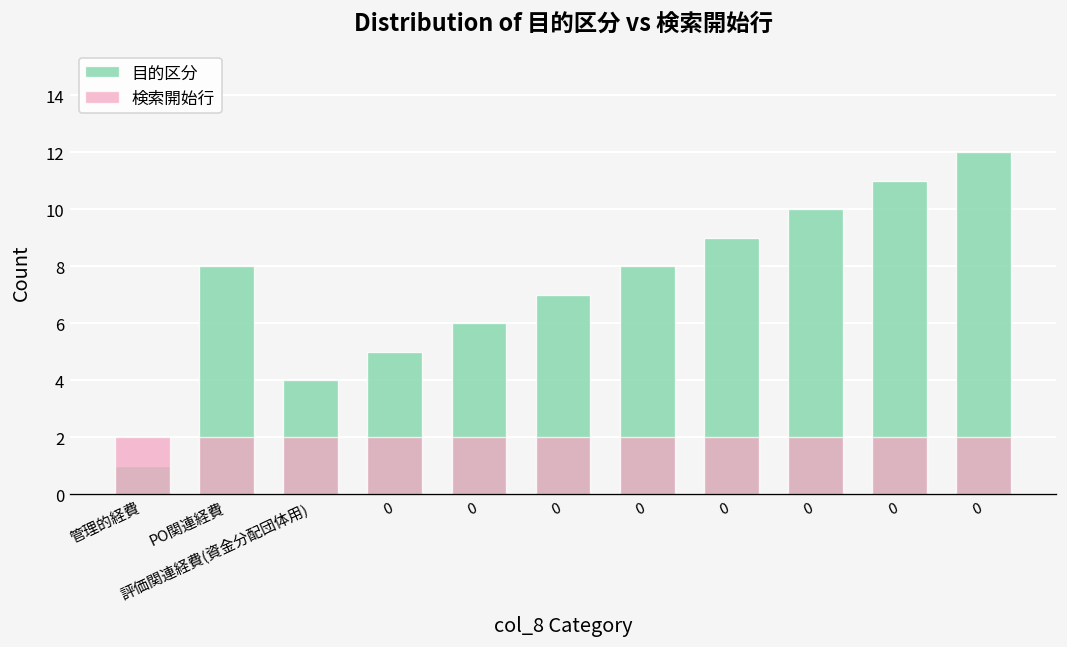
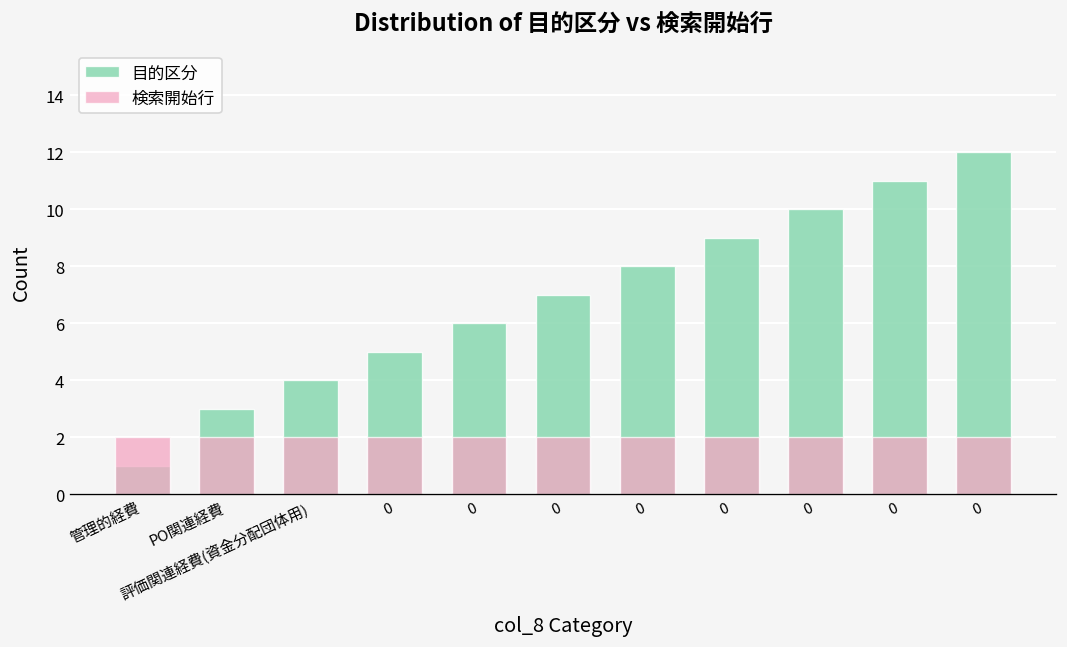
目的区分, PO関連経費: 8 -> 3
